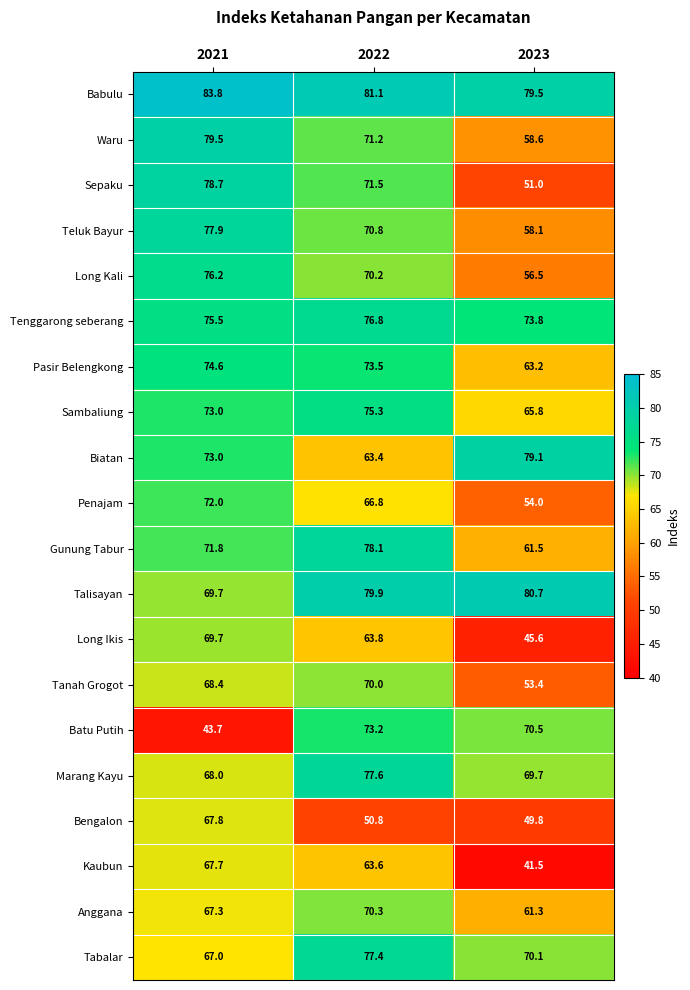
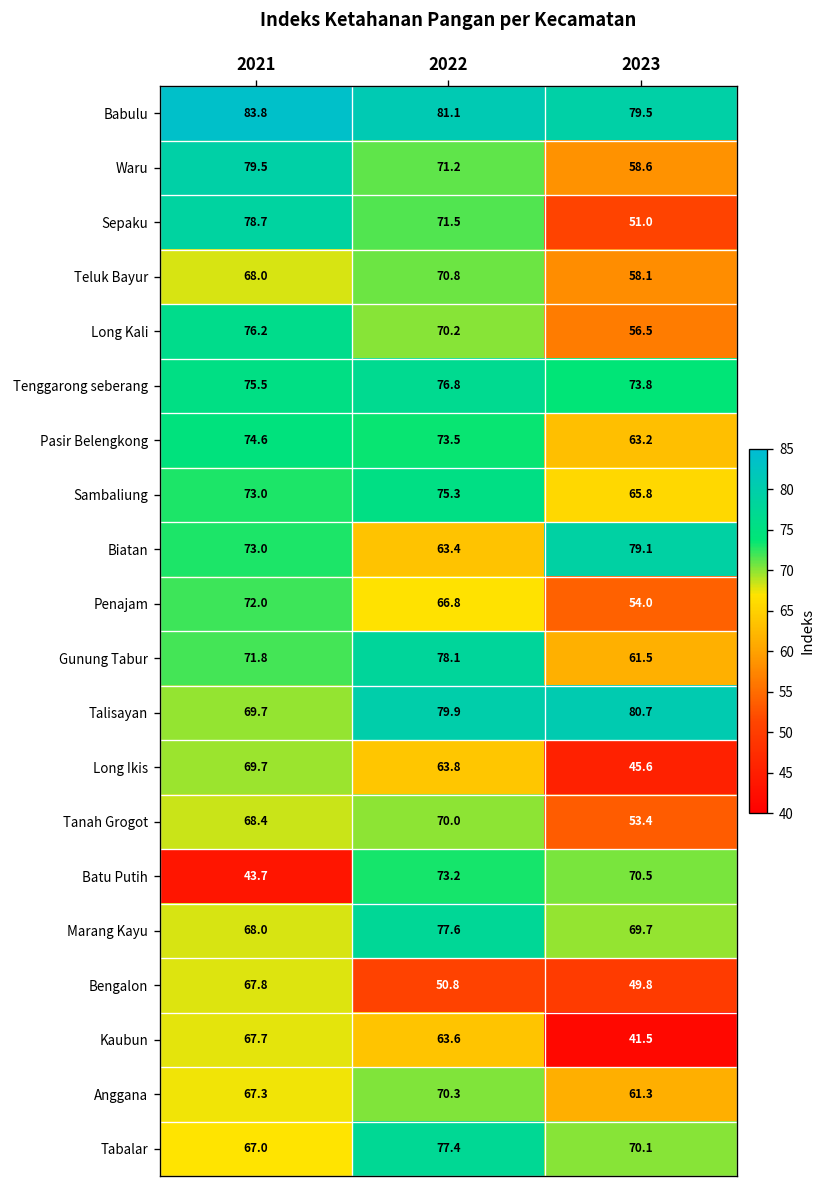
Teluk Bayur, 2021: 77.9 -> 68.0
